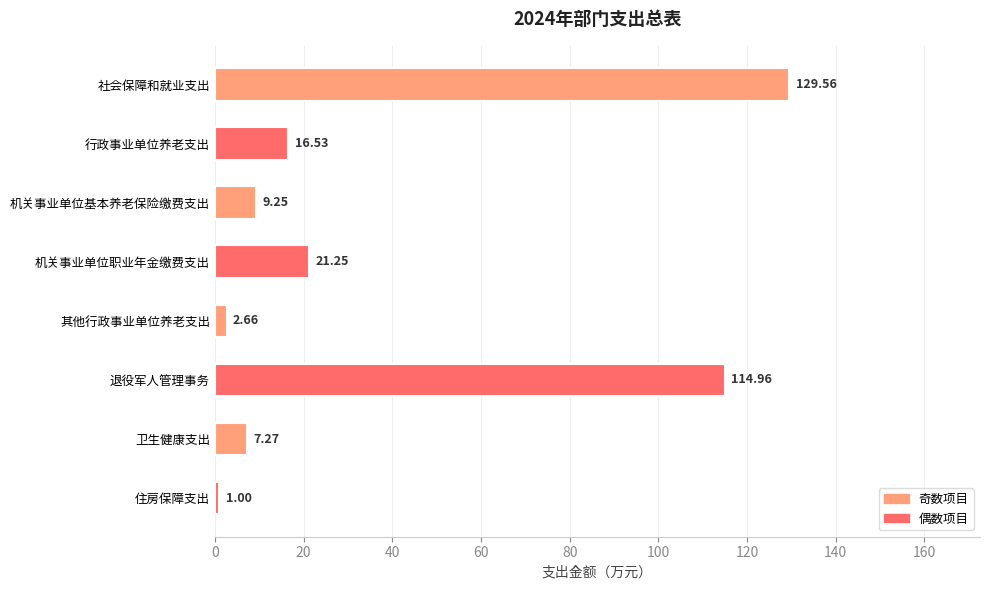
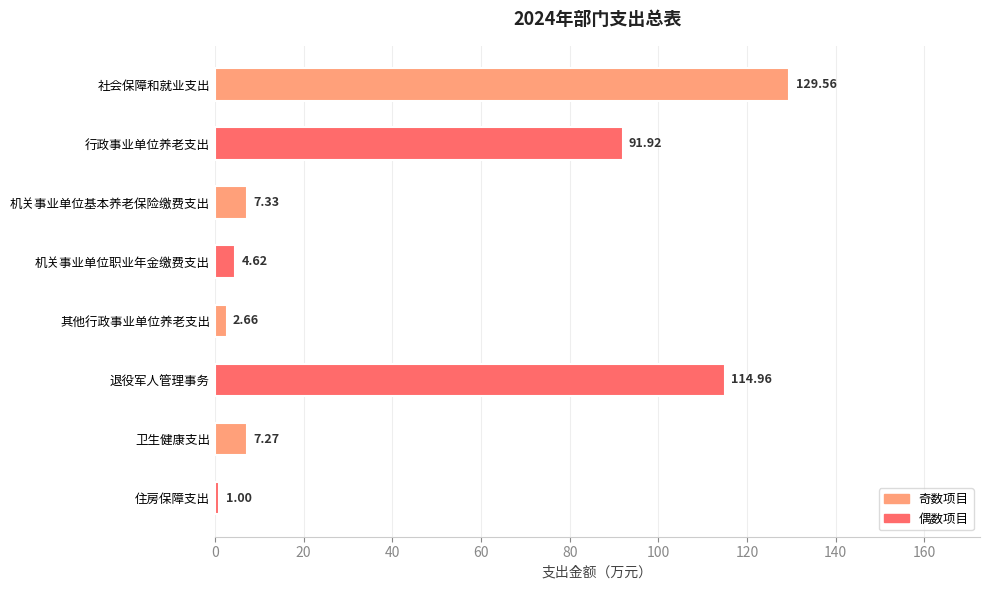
行政事业单位养老支出: 16.53 -> 91.92
机关事业单位基本养老保险缴费支出: 9.25 -> 7.33
机关事业单位职业年金缴费支出: 21.25 -> 4.62
